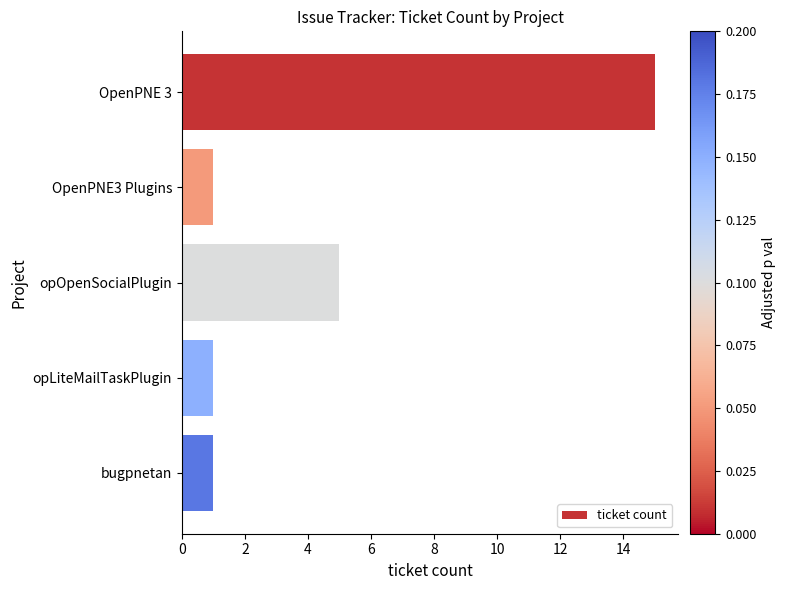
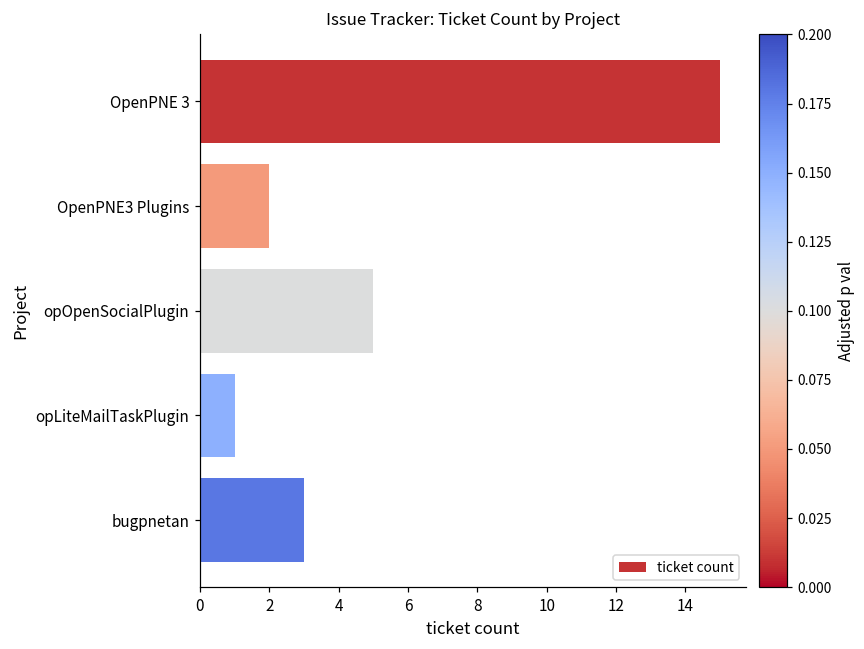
OpenPNE3 Plugins: 1 -> 2
bugpnetan: 1 -> 3
